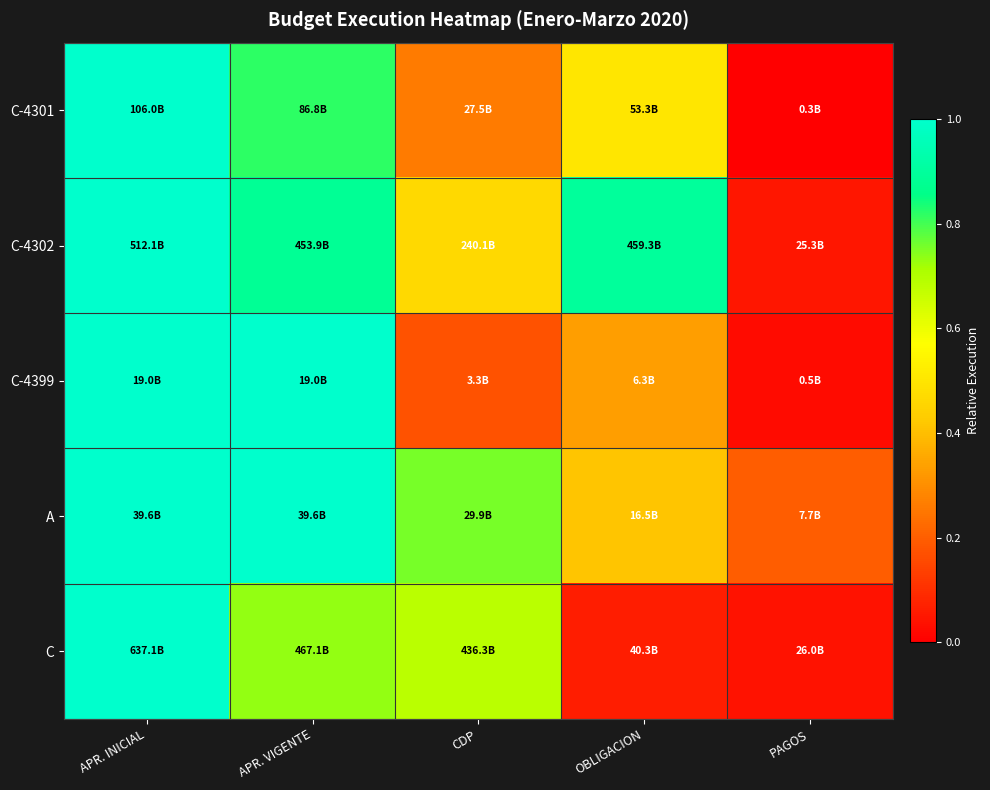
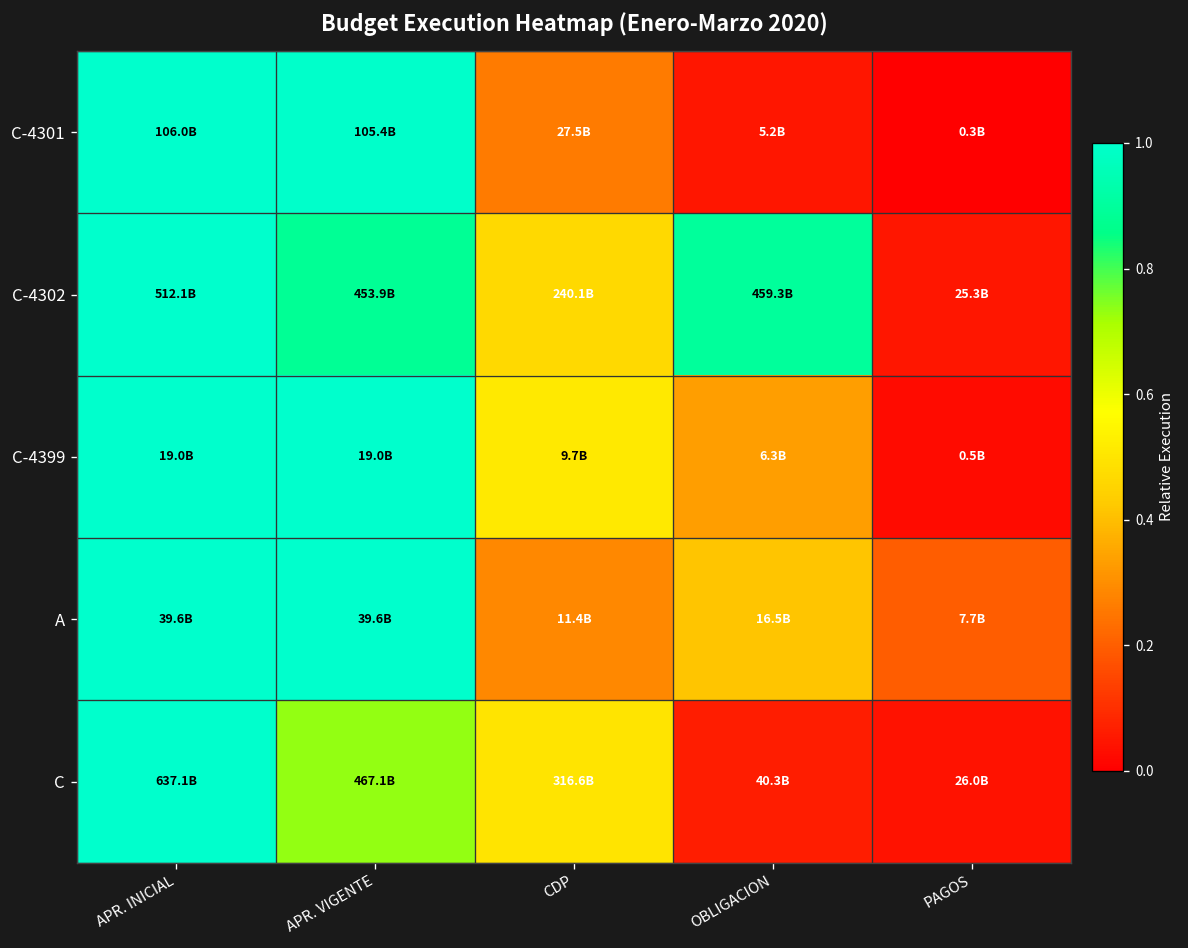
C-4301, APR. VIGENTE: 86.8B -> 105.4B
C-4301, OBLIGACION: 53.3B -> 5.2B
C-4399, CDP: 3.3B -> 9.7B
A, CDP: 29.9B -> 11.4B
C, CDP: 436.3B -> 316.6B
